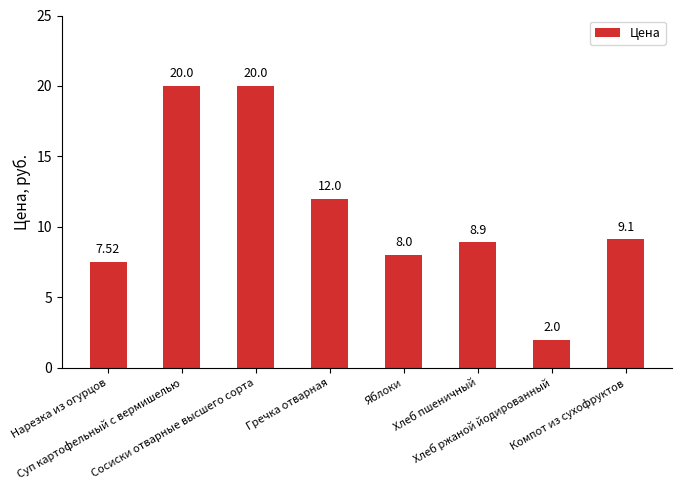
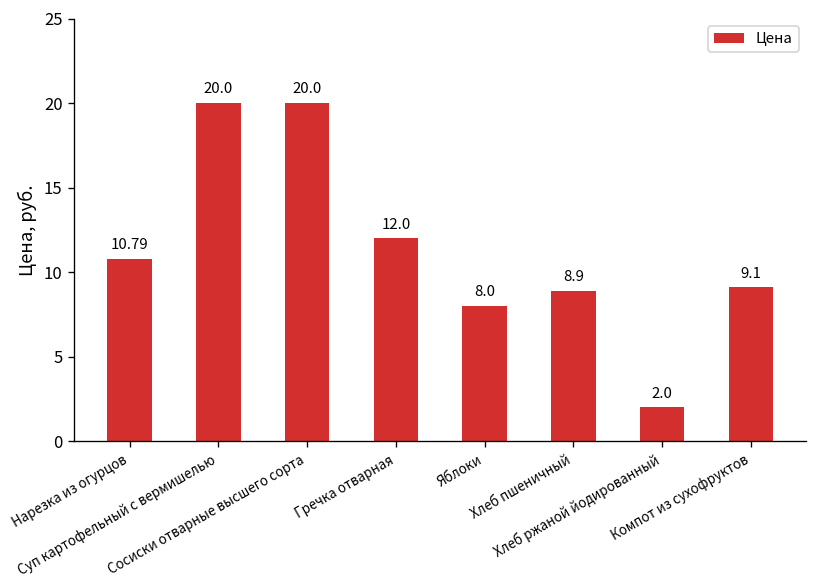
Нарезка из огурцов: 7.52 -> 10.79
